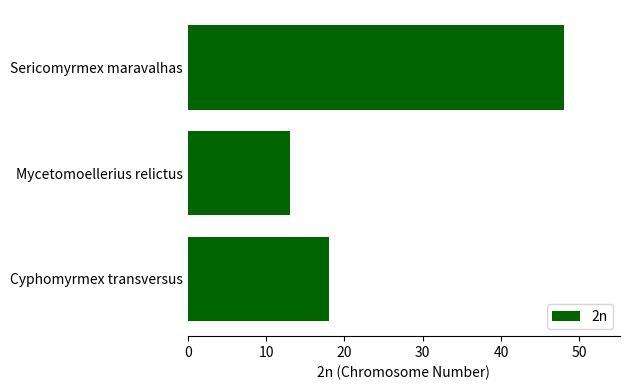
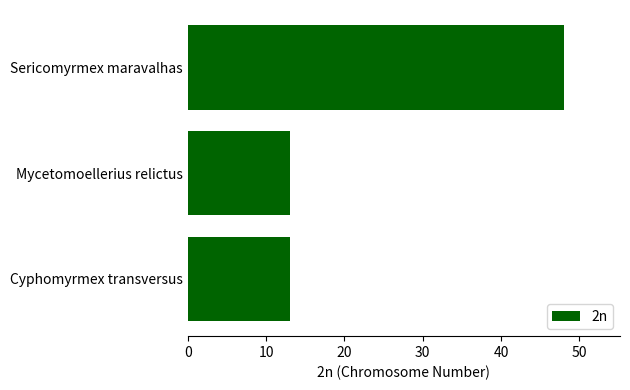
Cyphomyrmex transversus: 18 -> 13
